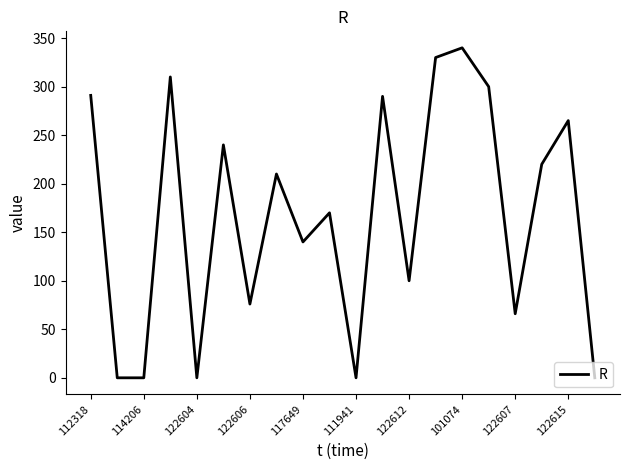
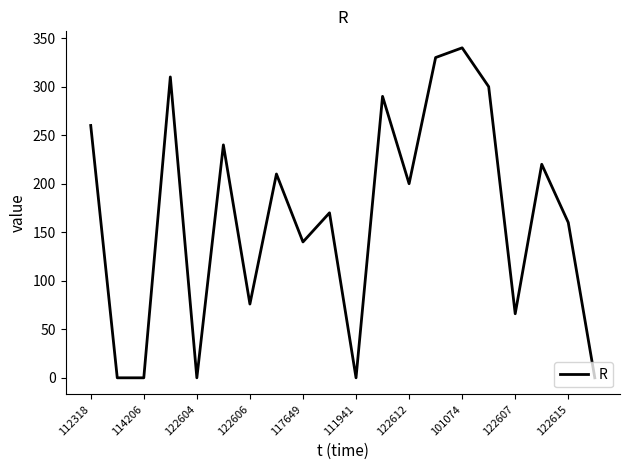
112318: 290 -> 260
122612: 100 -> 200
122615: 270 -> 160
